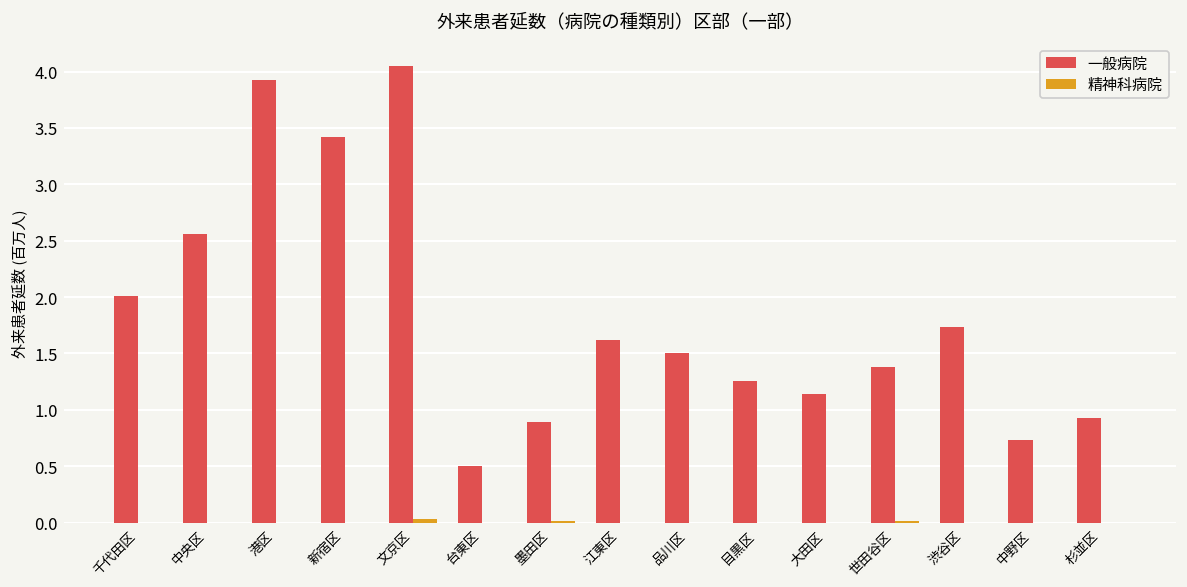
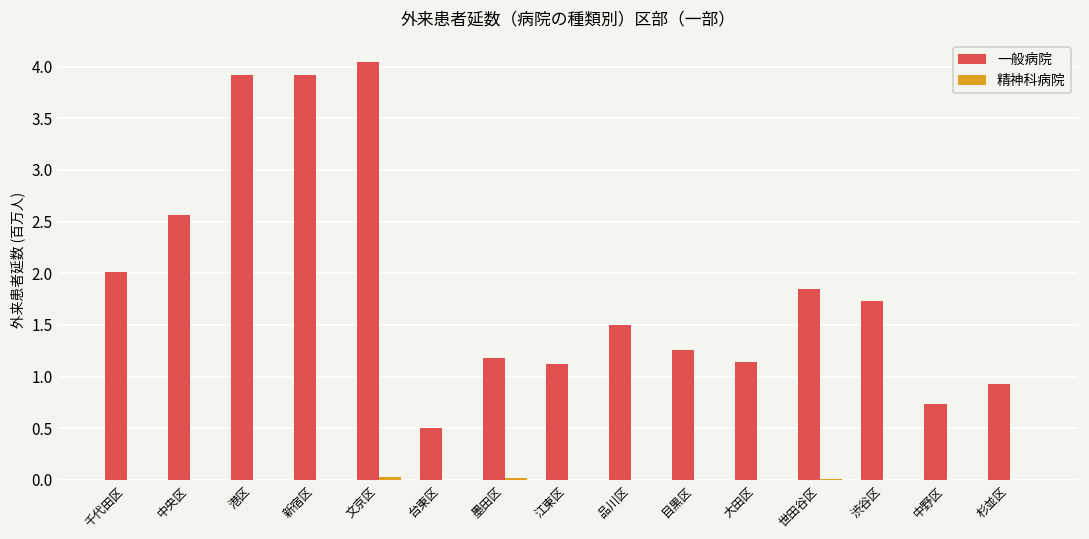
一般病院, 新宿区: 3.4 -> 3.9
一般病院, 墨田区: 0.9 -> 1.2
一般病院, 江東区: 1.6 -> 1.1
一般病院, 世田谷区: 1.4 -> 1.8
